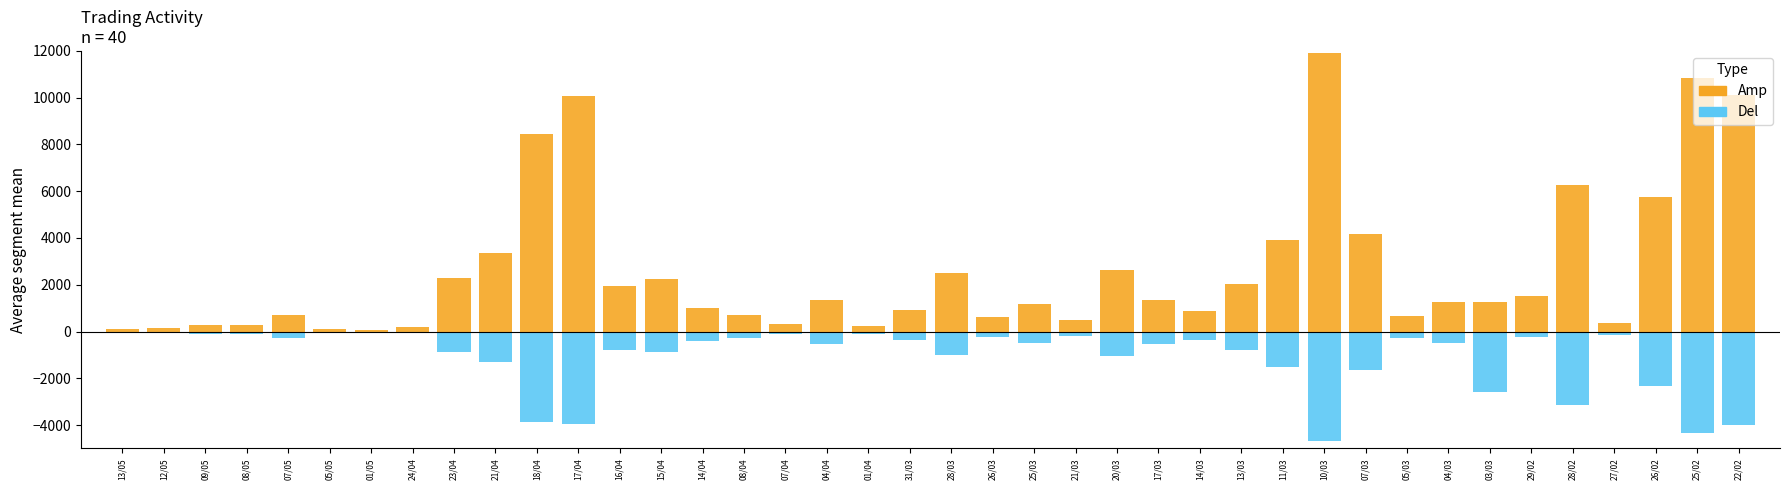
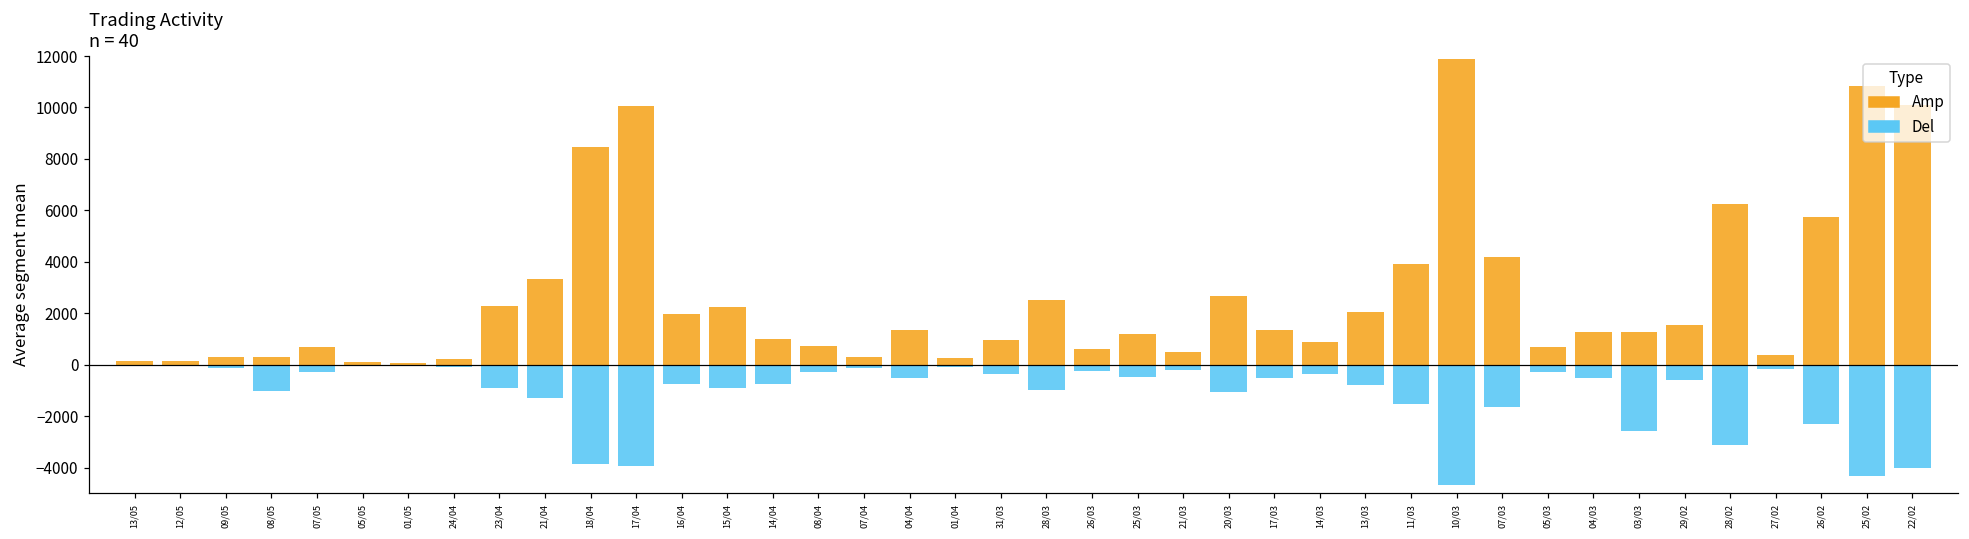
Del, 08/05: -100 -> -1000
Del, 14/04: -400 -> -800
Del, 29/02: -200 -> -600
